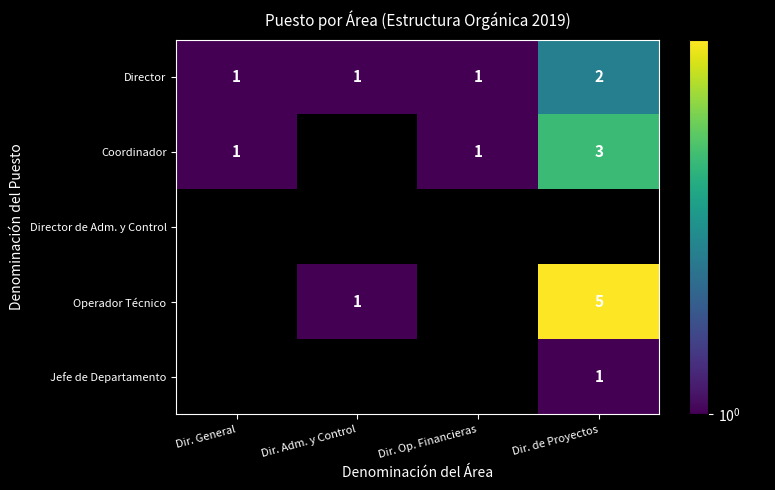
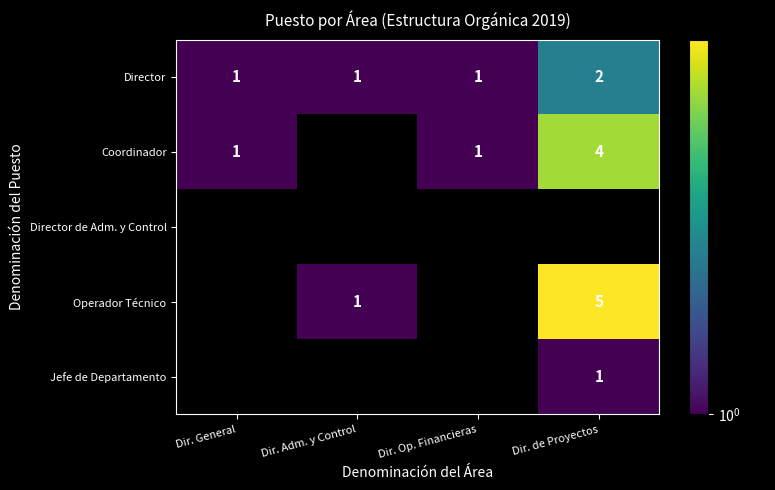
Coordinador, Dir. de Proyectos: 3 -> 4
